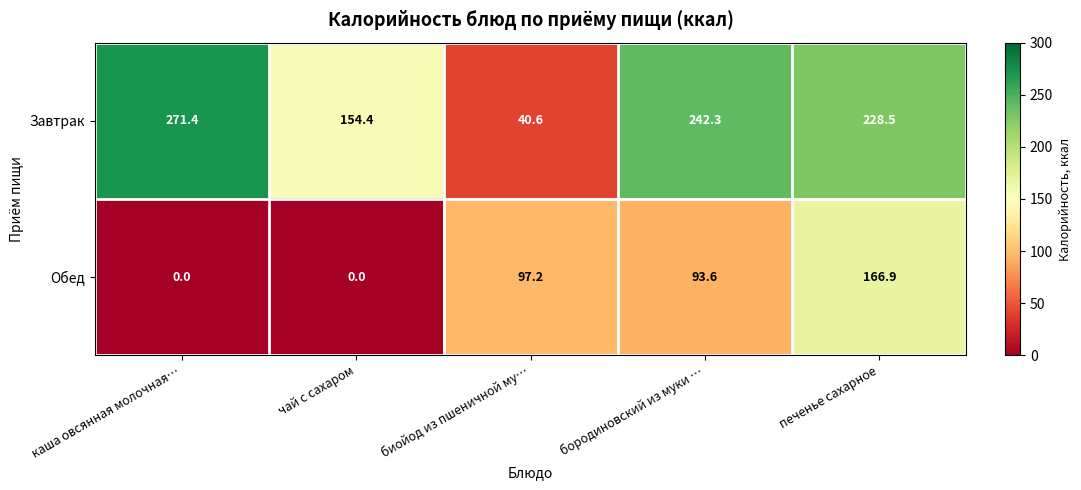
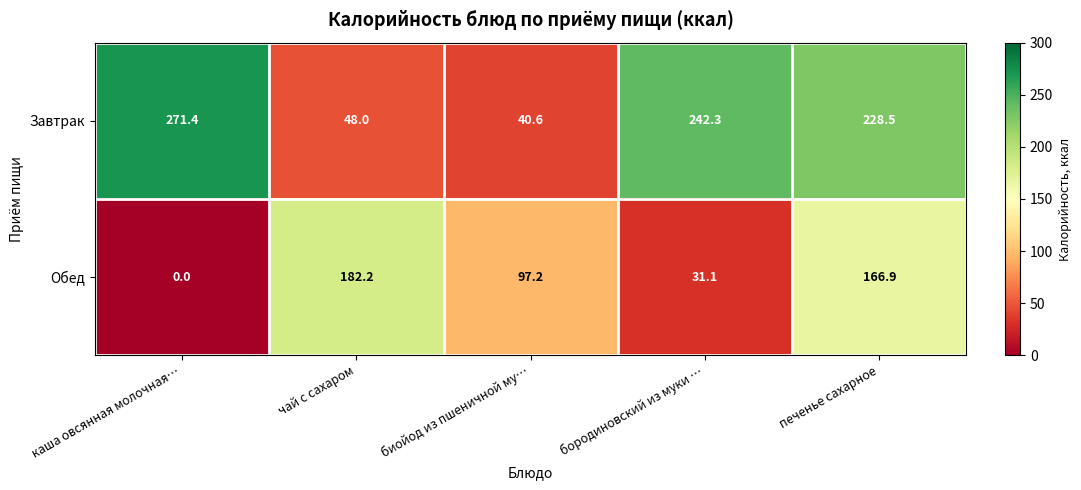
Завтрак, чай с сахаром: 154.4 -> 48.0
Обед, чай с сахаром: 0.0 -> 182.2
Обед, бородиновский из муки …: 93.6 -> 31.1
